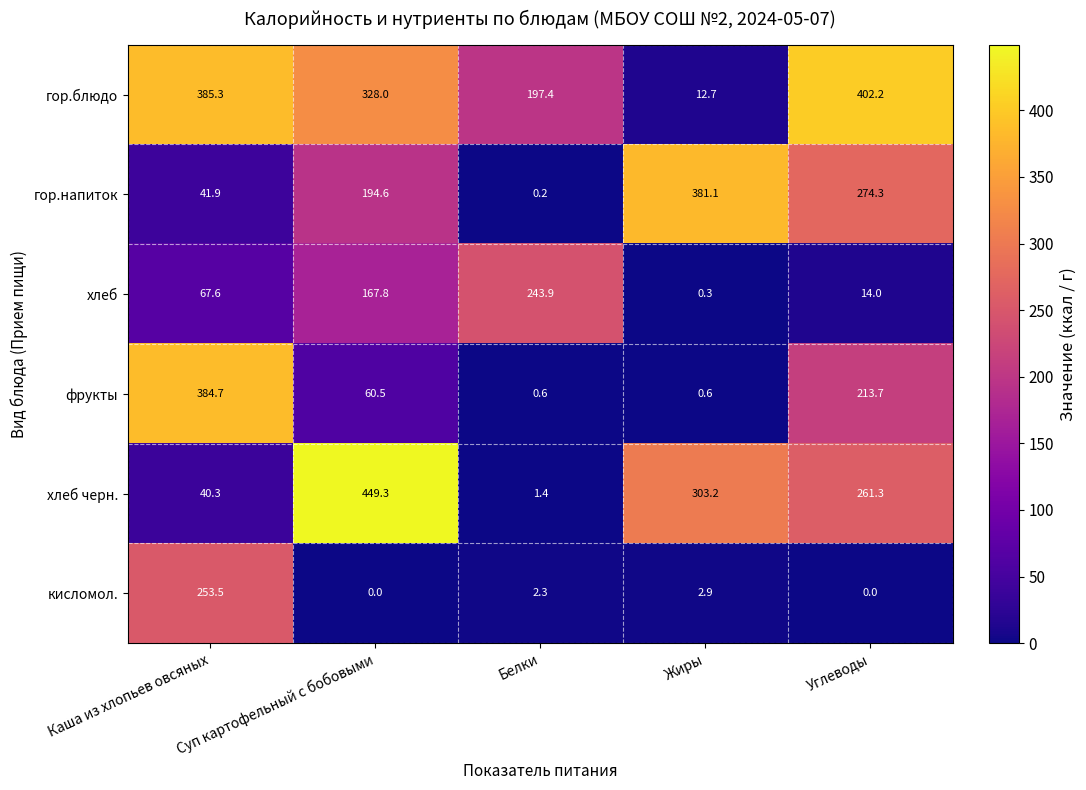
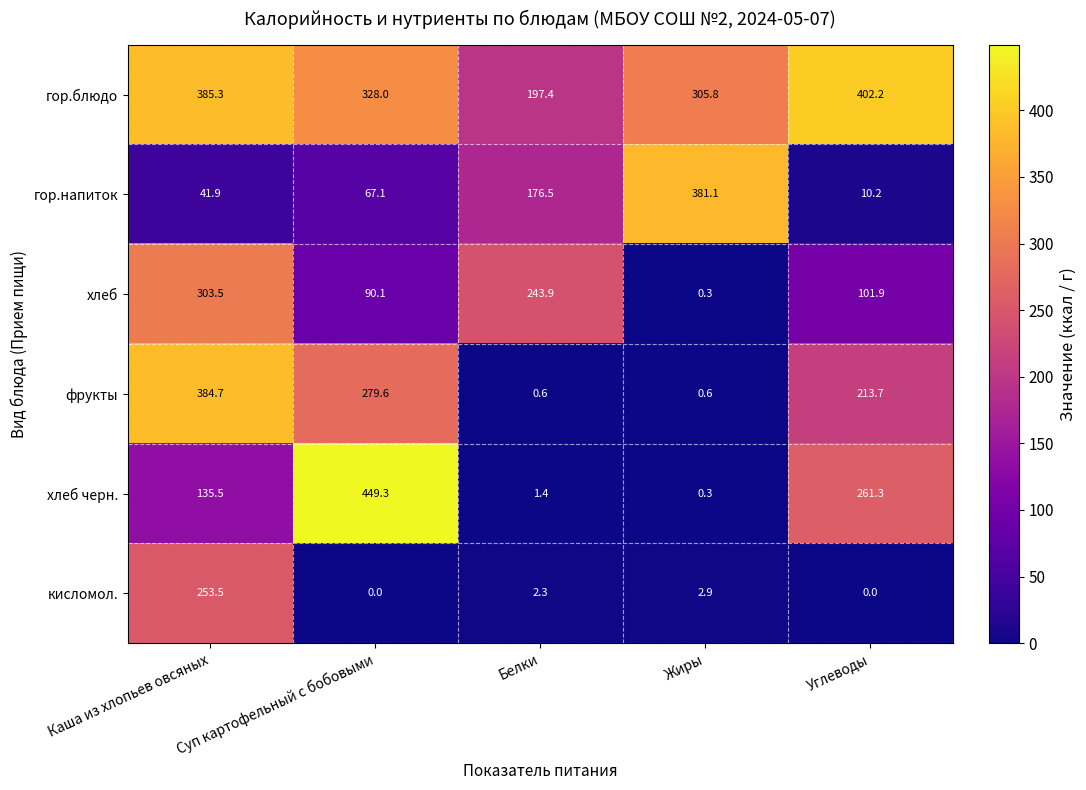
гор.блюдо, Жиры: 12.7 -> 305.8
гор.напиток, Суп картофельный с бобовыми: 194.6 -> 67.1
гор.напиток, Белки: 0.2 -> 176.5
гор.напиток, Углеводы: 274.3 -> 10.2
хлеб, Каша из хлопьев овсяных: 67.6 -> 303.5
хлеб, Суп картофельный с бобовыми: 167.8 -> 90.1
хлеб, Углеводы: 14.0 -> 101.9
фрукты, Суп картофельный с бобовыми: 60.5 -> 279.6
хлеб черн., Каша из хлопьев овсяных: 40.3 -> 135.5
хлеб черн., Жиры: 303.2 -> 0.3
